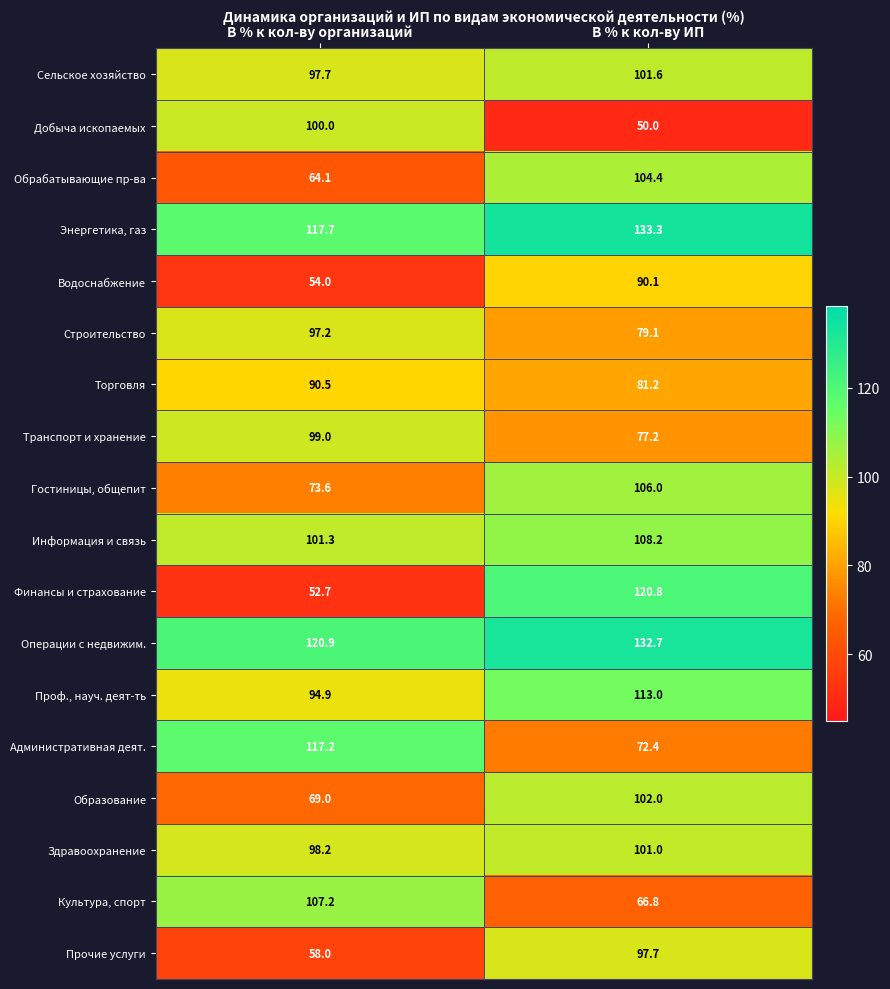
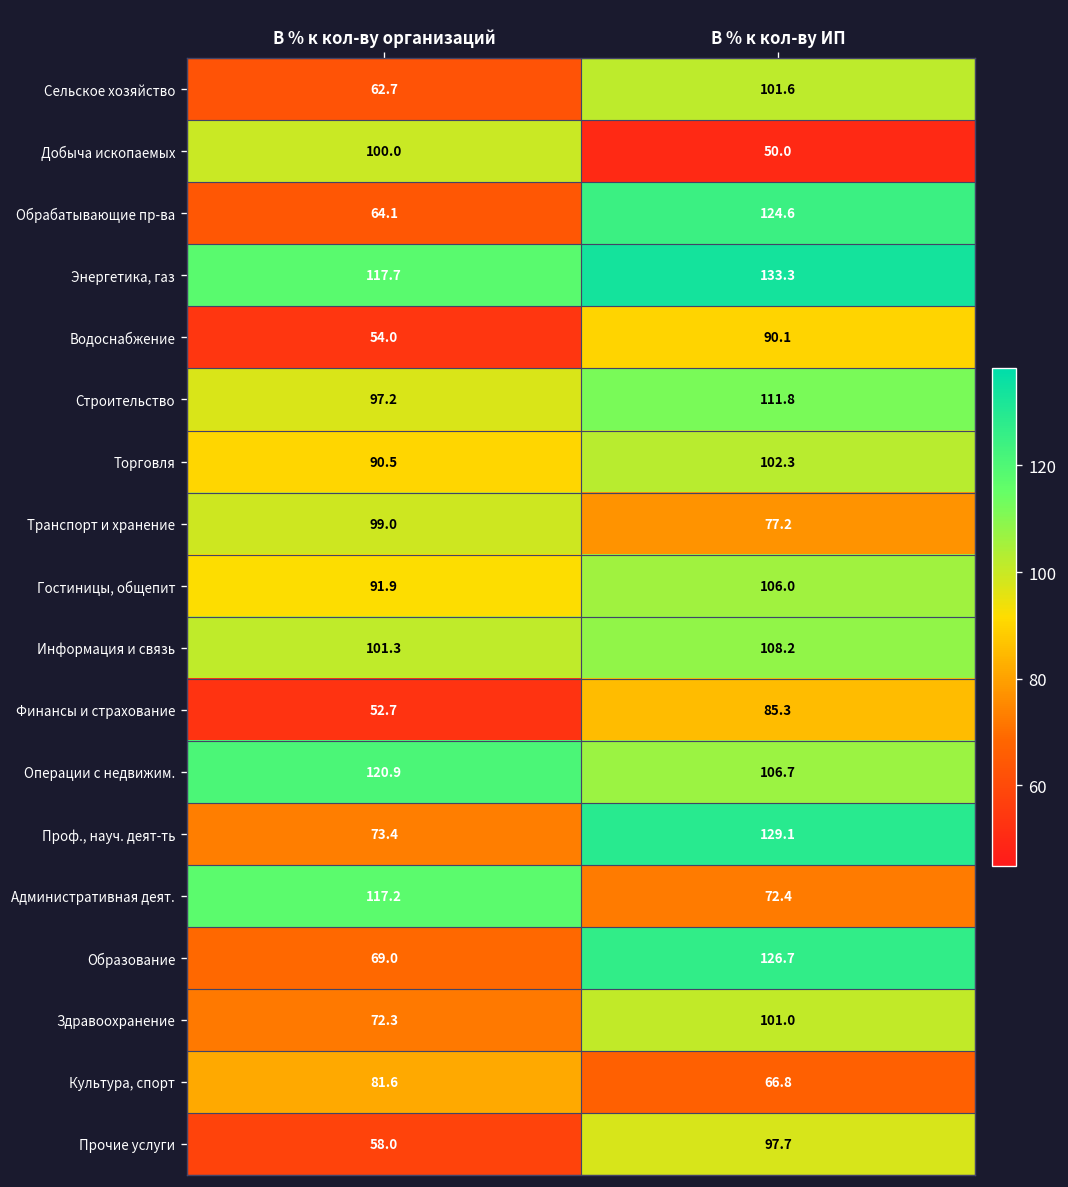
Сельское хозяйство, В % к кол-ву организаций: 97.7 -> 62.7
Обрабатывающие пр-ва, В % к кол-ву ИП: 104.4 -> 124.6
Строительство, В % к кол-ву ИП: 79.1 -> 111.8
Торговля, В % к кол-ву ИП: 81.2 -> 102.3
Гостиницы, общепит, В % к кол-ву организаций: 73.6 -> 91.9
Финансы и страхование, В % к кол-ву ИП: 120.8 -> 85.3
Операции с недвижим., В % к кол-ву ИП: 132.7 -> 106.7
Проф., науч. деят-ть, В % к кол-ву организаций: 94.9 -> 73.4
Проф., науч. деят-ть, В % к кол-ву ИП: 113.0 -> 129.1
Образование, В % к кол-ву ИП: 102.0 -> 126.7
Здравоохранение, В % к кол-ву организаций: 98.2 -> 72.3
Культура, спорт, В % к кол-ву организаций: 107.2 -> 81.6
